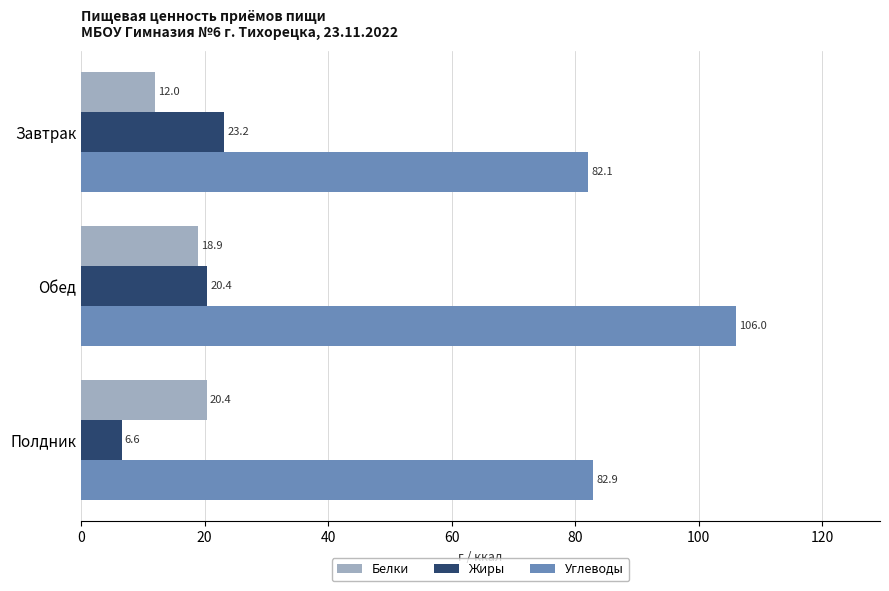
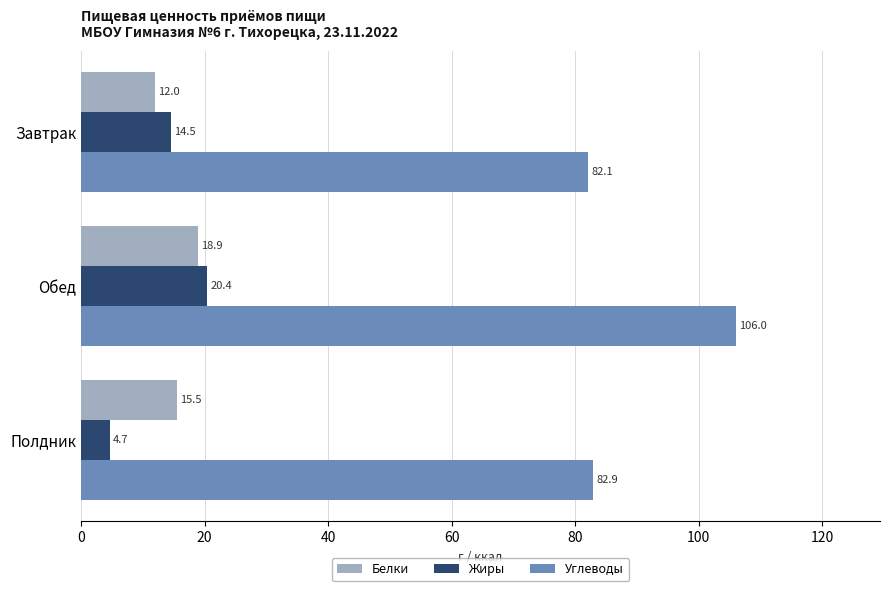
Жиры, Завтрак: 23.2 -> 14.5
Белки, Полдник: 20.4 -> 15.5
Жиры, Полдник: 6.6 -> 4.7
